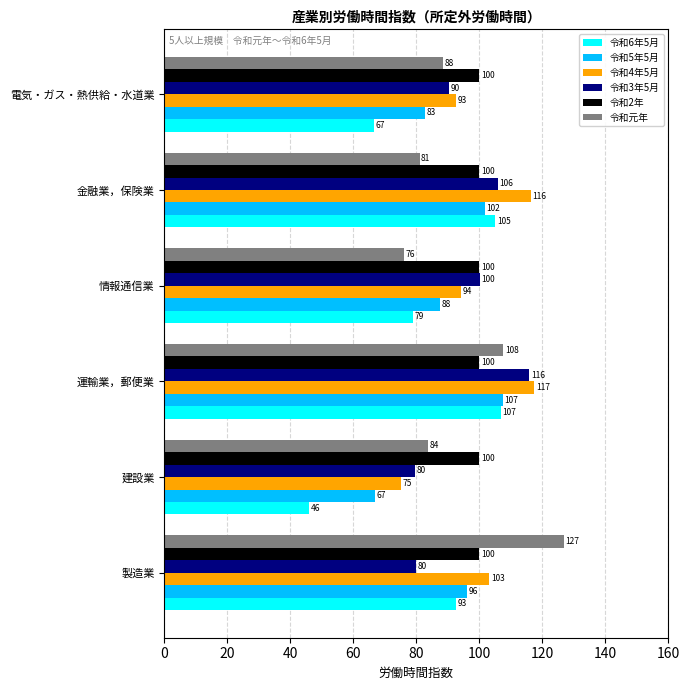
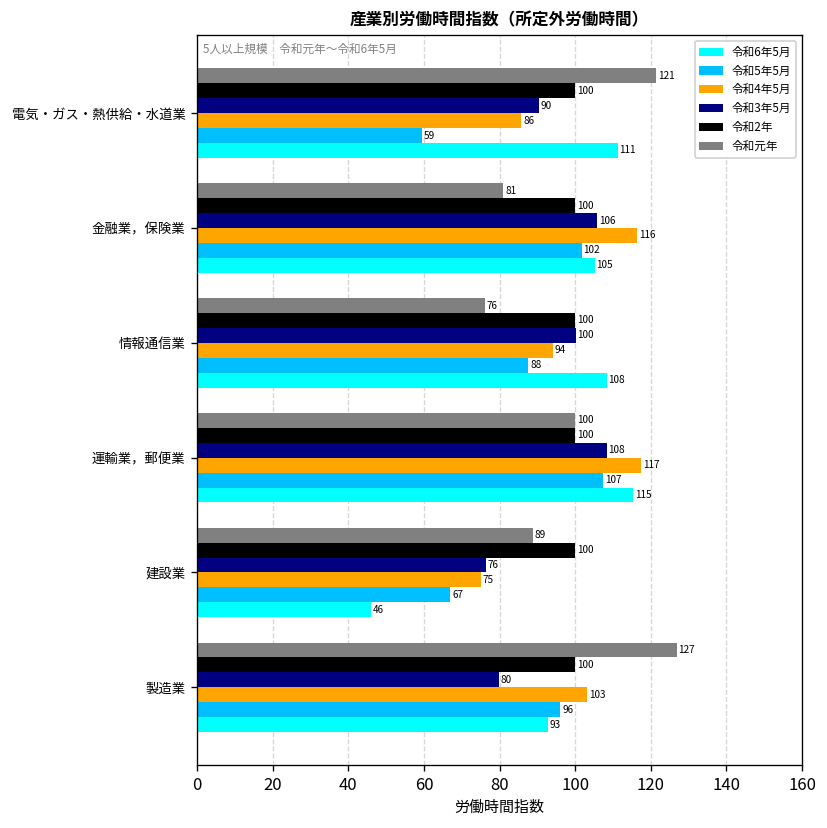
令和元年, 電気・ガス・熱供給・水道業: 88 -> 121
令和4年5月, 電気・ガス・熱供給・水道業: 93 -> 86
令和5年5月, 電気・ガス・熱供給・水道業: 83 -> 59
令和6年5月, 電気・ガス・熱供給・水道業: 67 -> 111
令和6年5月, 情報通信業: 79 -> 108
令和元年, 運輸業，郵便業: 108 -> 100
令和3年5月, 運輸業，郵便業: 116 -> 108
令和6年5月, 運輸業，郵便業: 107 -> 115
令和元年, 建設業: 84 -> 89
令和3年5月, 建設業: 80 -> 76
